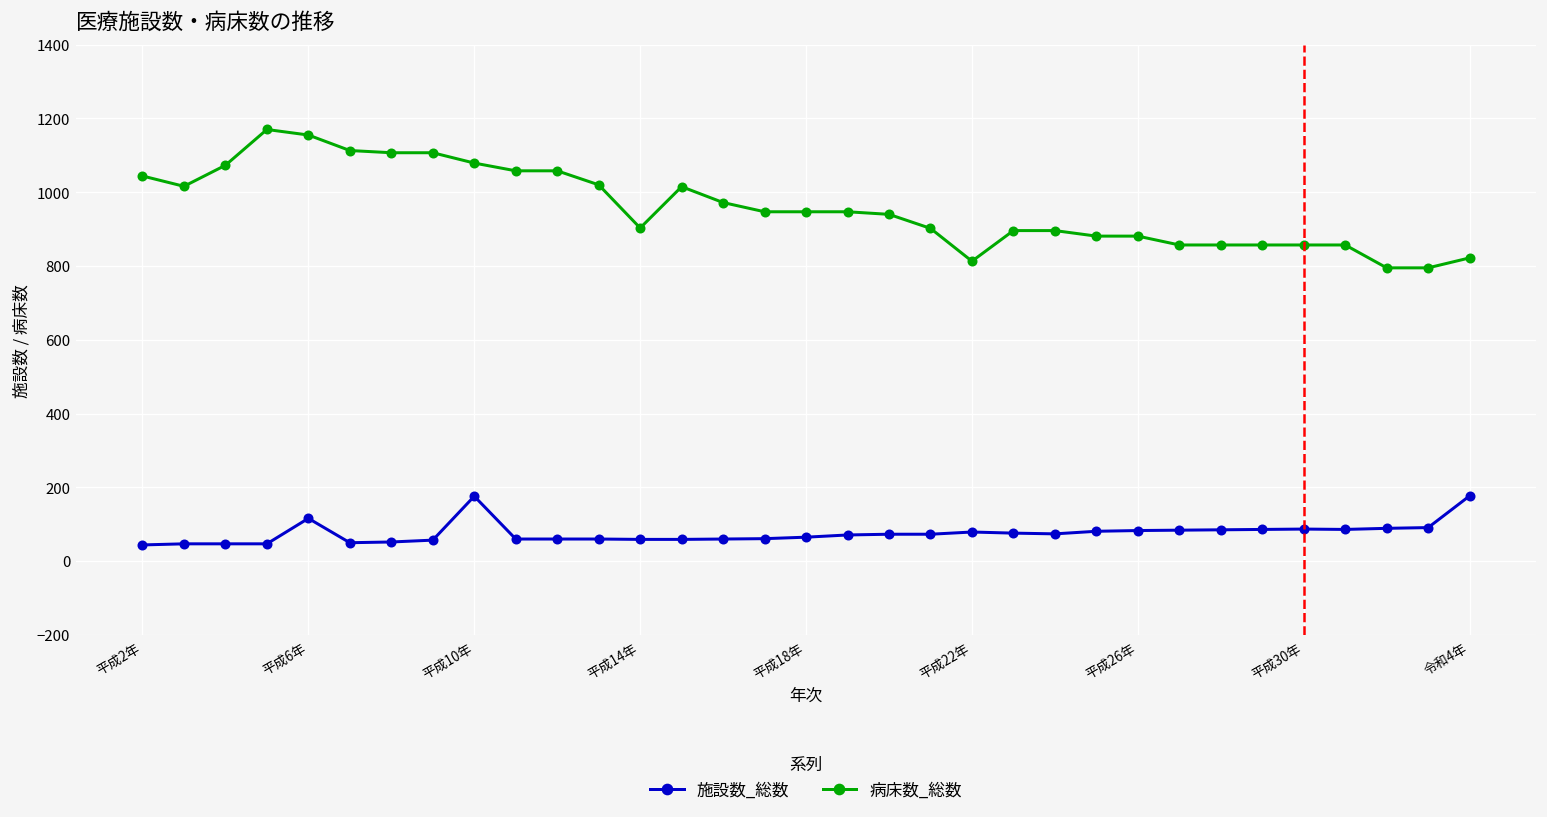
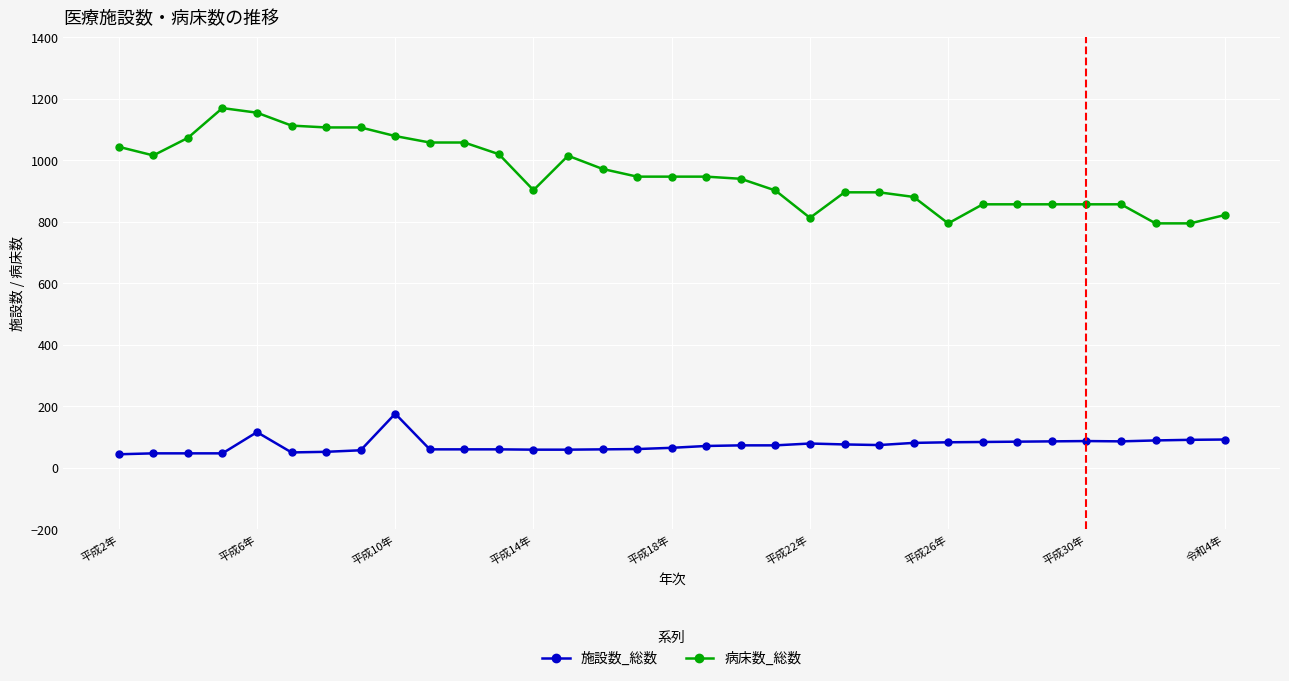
病床数_総数, 平成26年: 880 -> 800
施設数_総数, 令和4年: 180 -> 90
